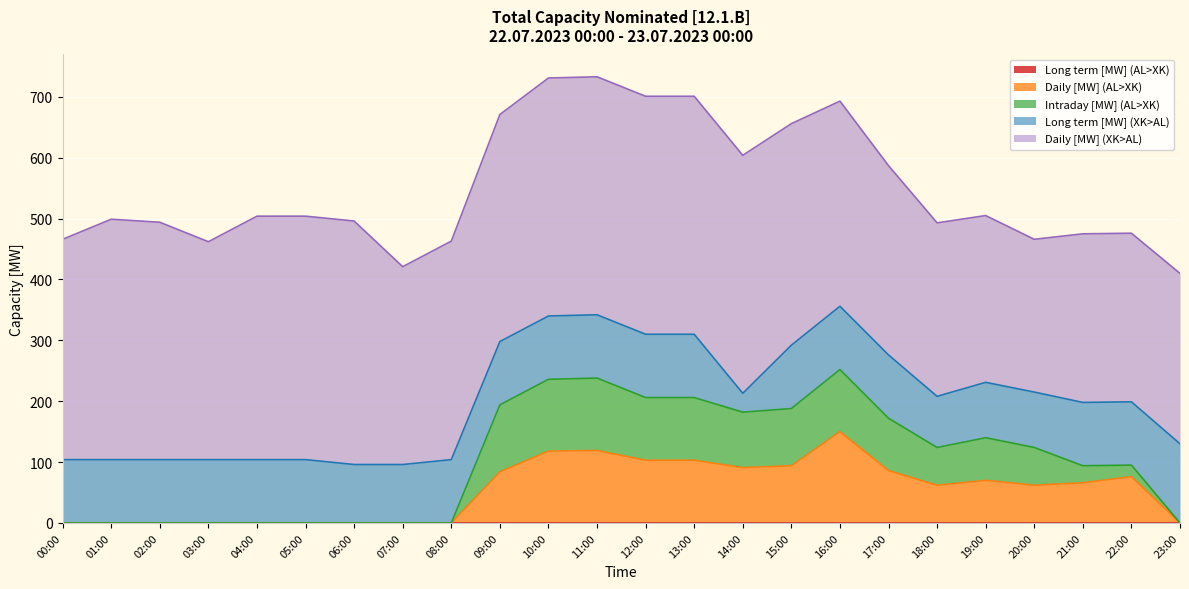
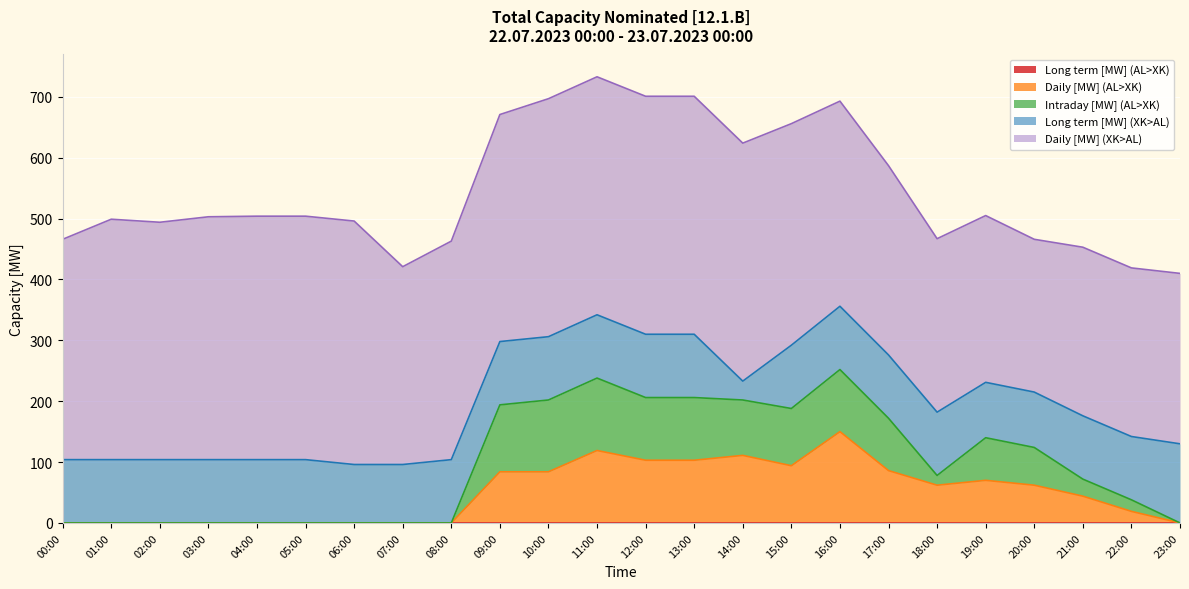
Daily [MW] (XK>AL), 03:00: 360 -> 400
Daily [MW] (AL>XK), 10:00: 120 -> 80
Daily [MW] (AL>XK), 14:00: 90 -> 110
Intraday [MW] (AL>XK), 18:00: 60 -> 20
Long term [MW] (XK>AL), 18:00: 80 -> 100
Daily [MW] (AL>XK), 21:00: 70 -> 40
Daily [MW] (AL>XK), 22:00: 80 -> 20
